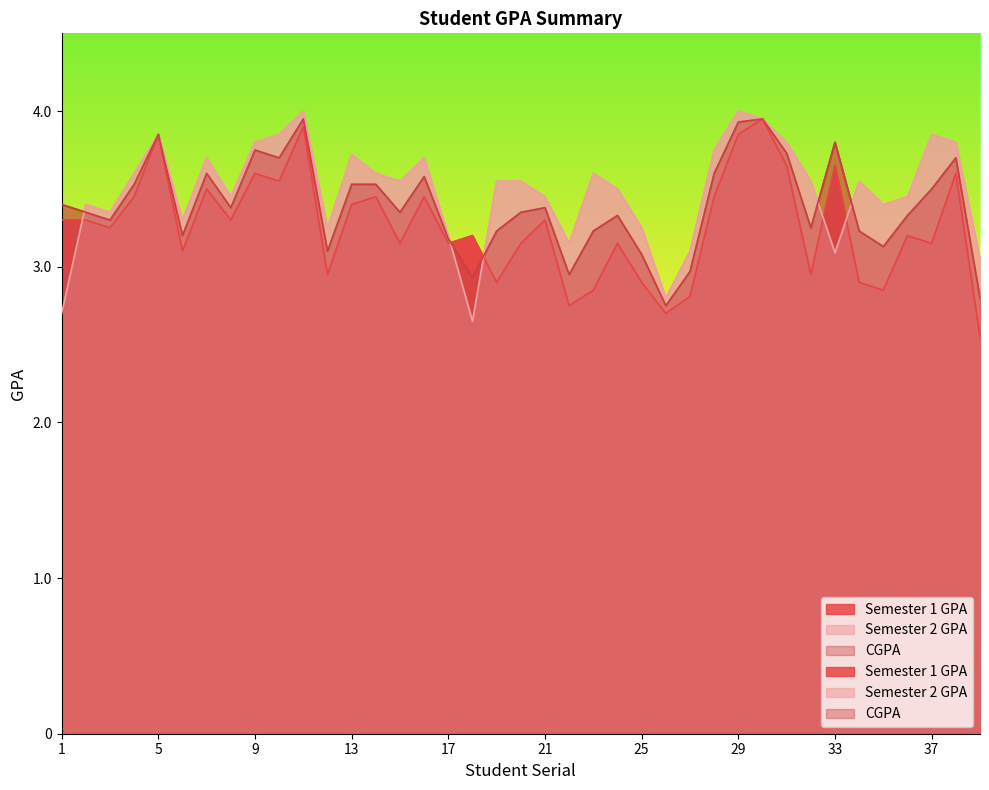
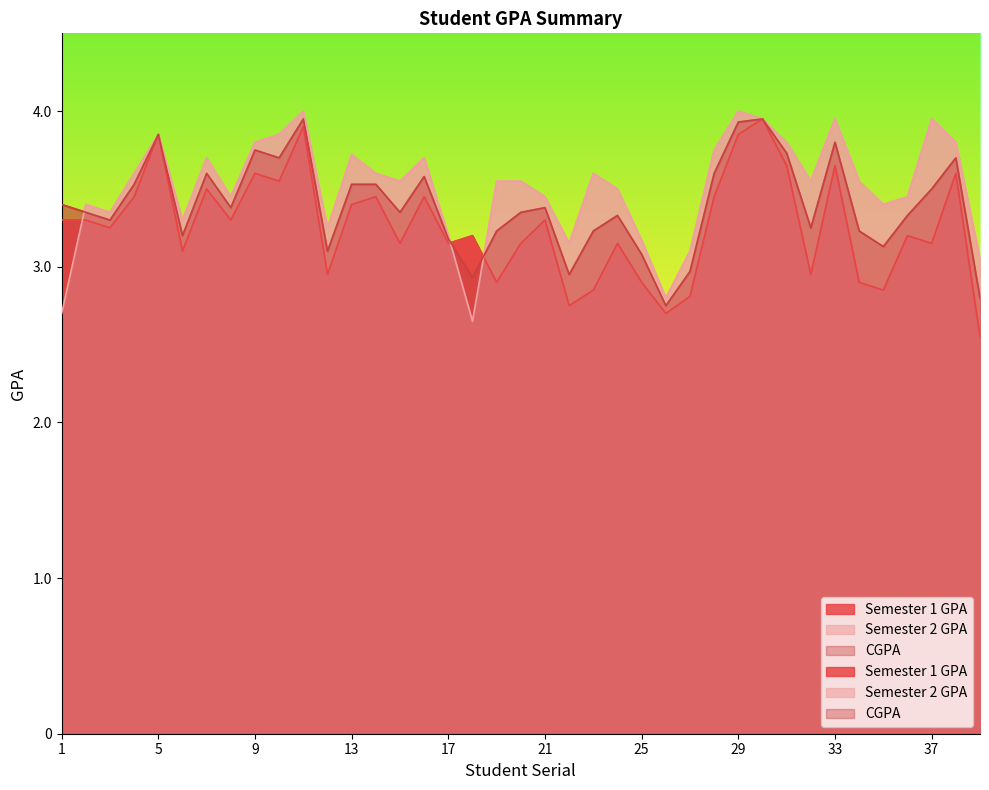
Semester 2 GPA, 25: 3.25 -> 3.17
Semester 2 GPA, 33: 3.09 -> 3.95
Semester 2 GPA, 37: 3.85 -> 3.95
